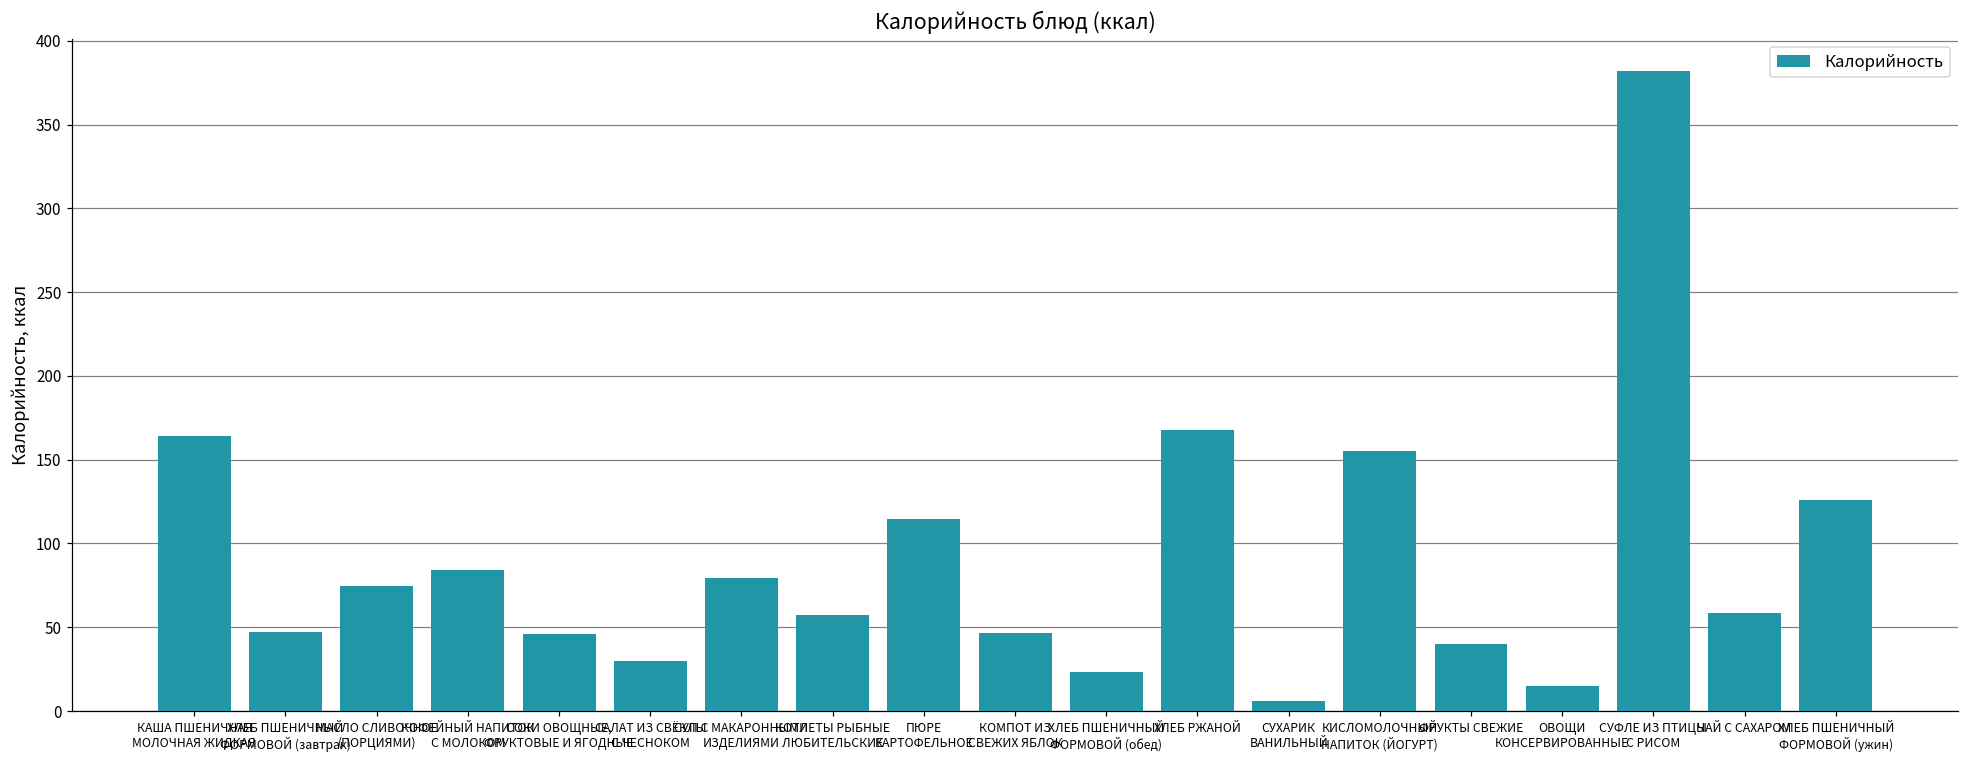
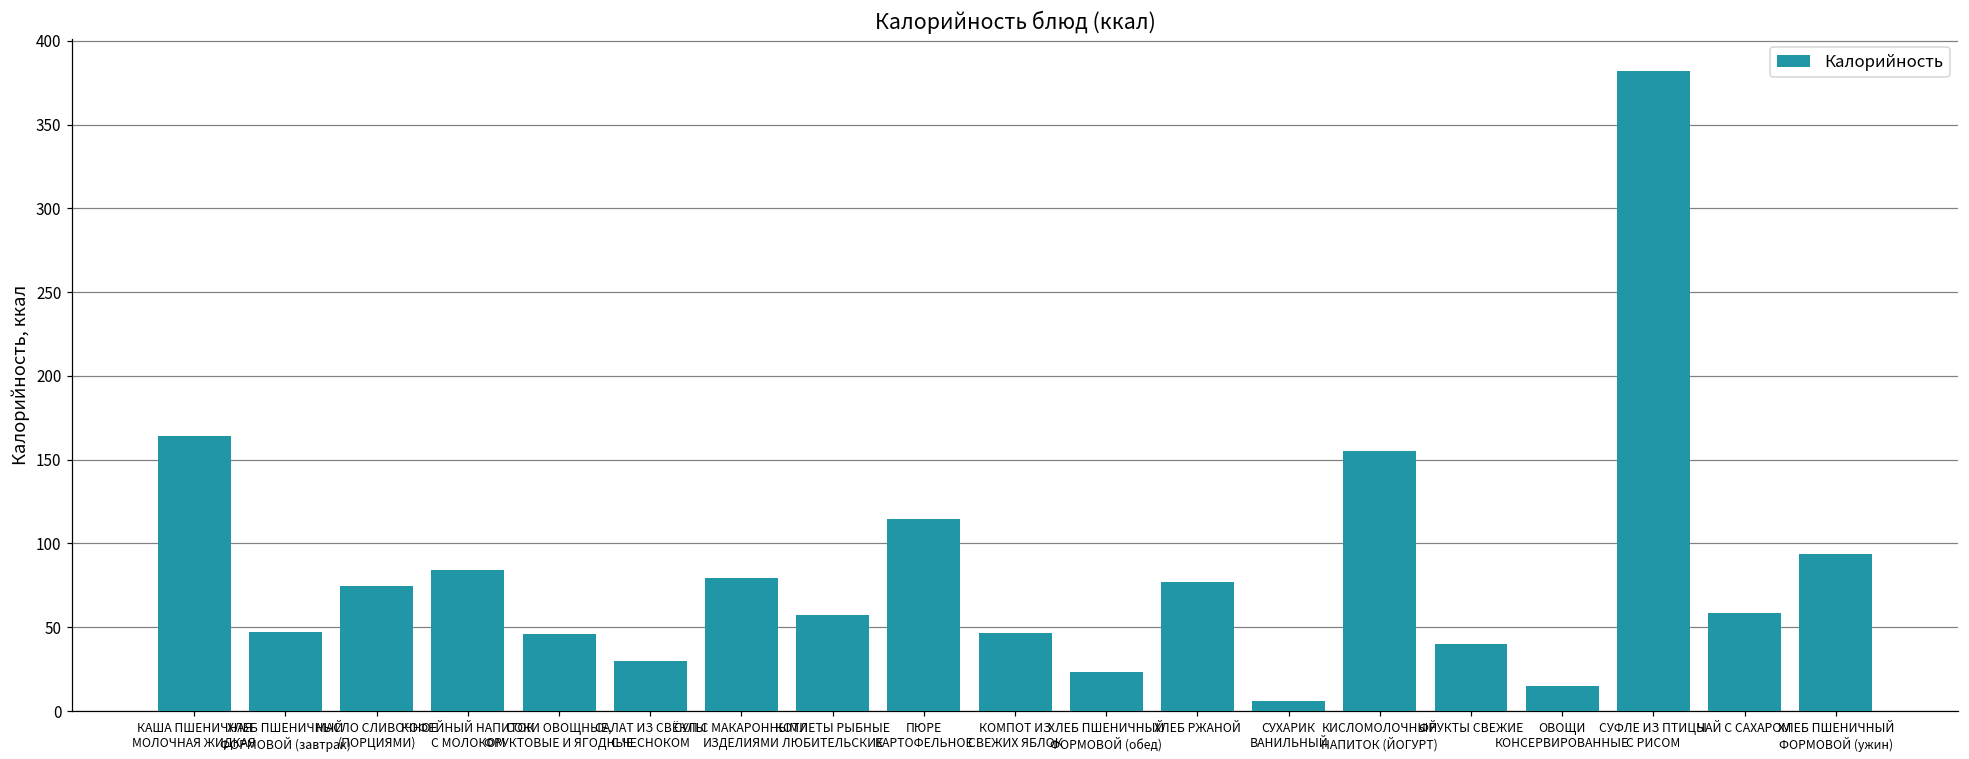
ХЛЕБ РЖАНОЙ: 168 -> 77
ХЛЕБ ПШЕНИЧНЫЙ ФОРМОВОЙ (ужин): 126 -> 94
